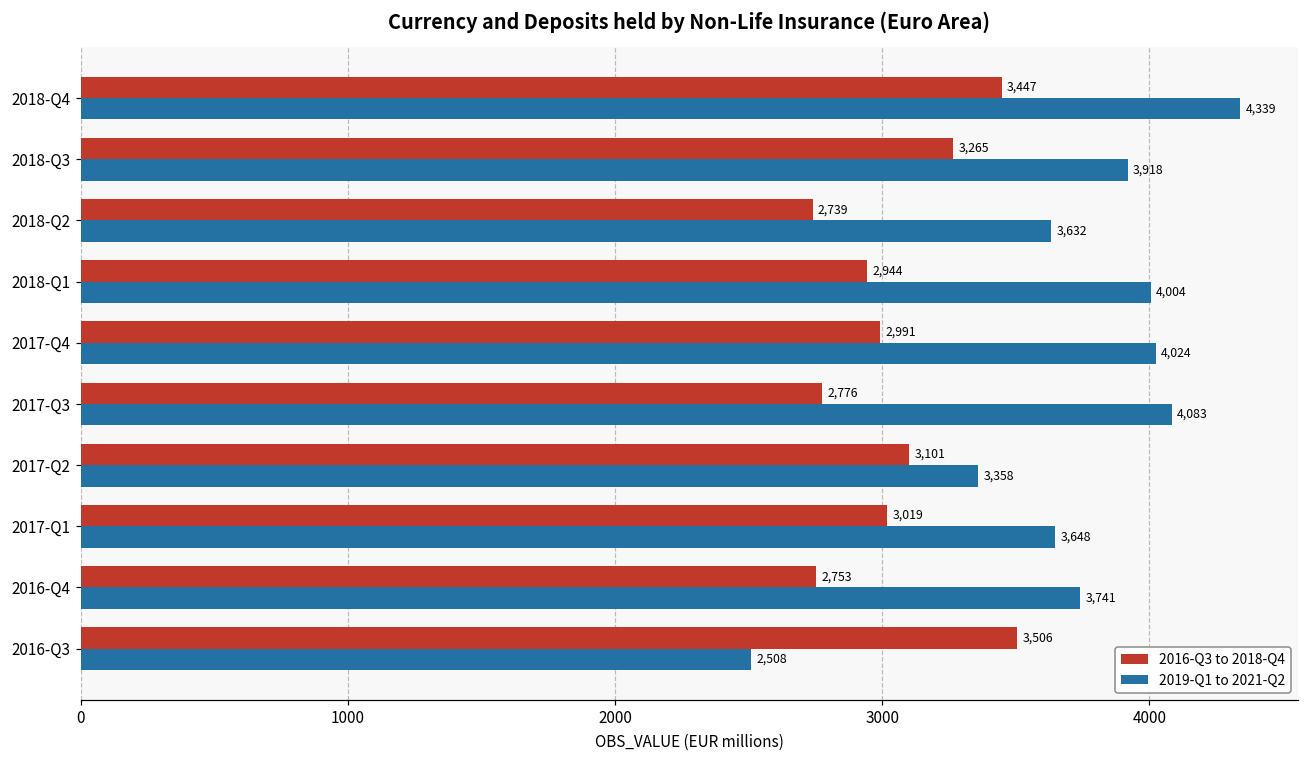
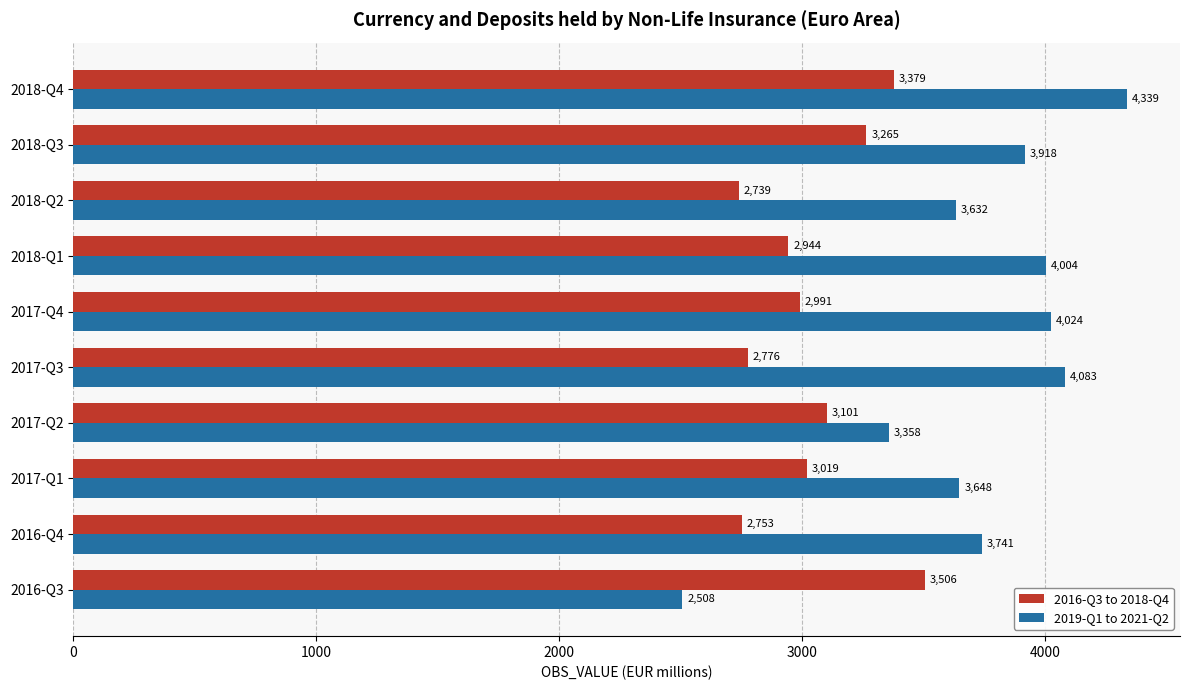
2016-Q3 to 2018-Q4, 2018-Q4: 3,447 -> 3,379
